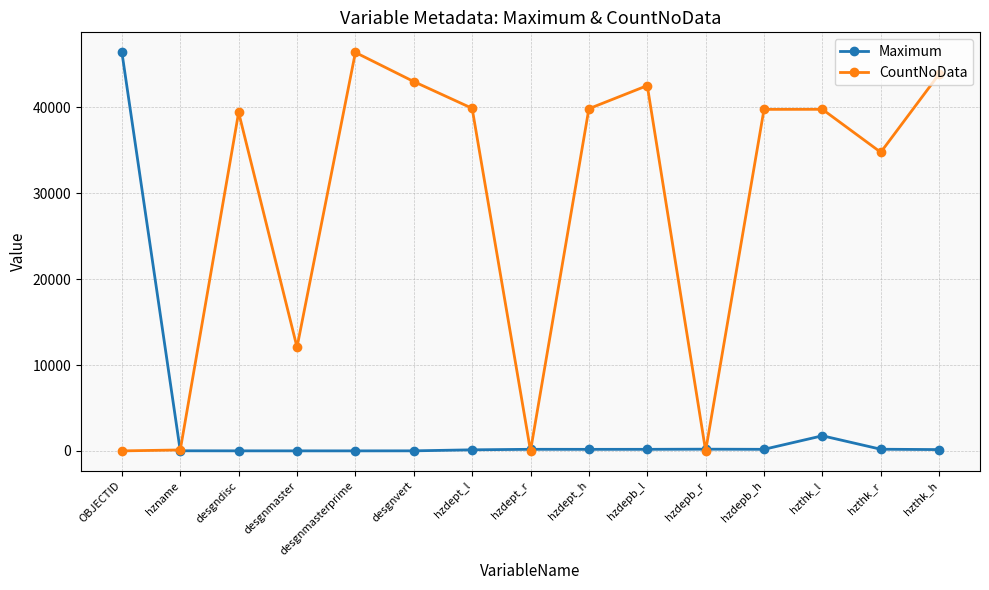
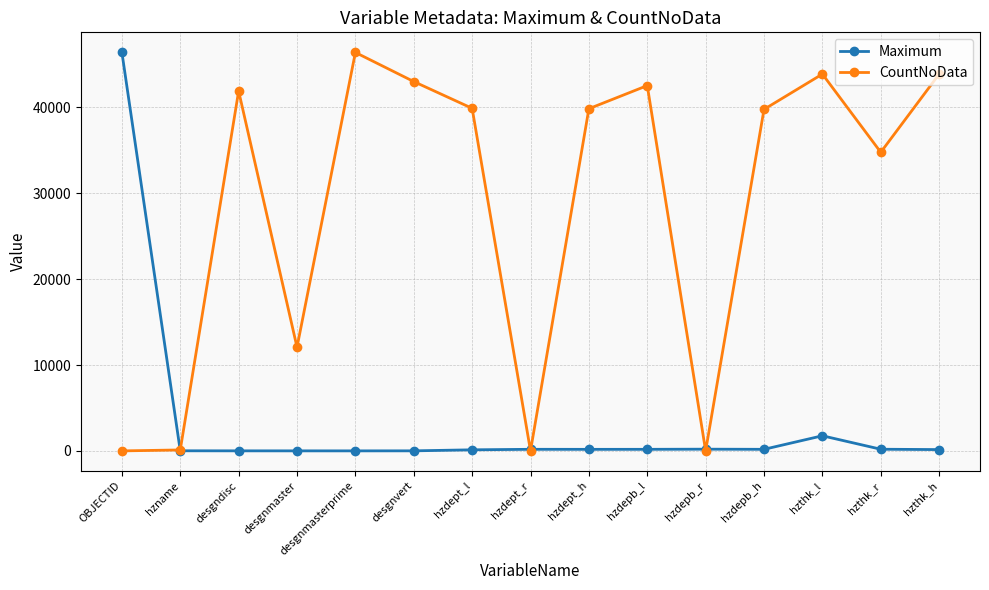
CountNoData, desgndisc: 39000 -> 42000
CountNoData, hzthk_l: 40000 -> 44000
